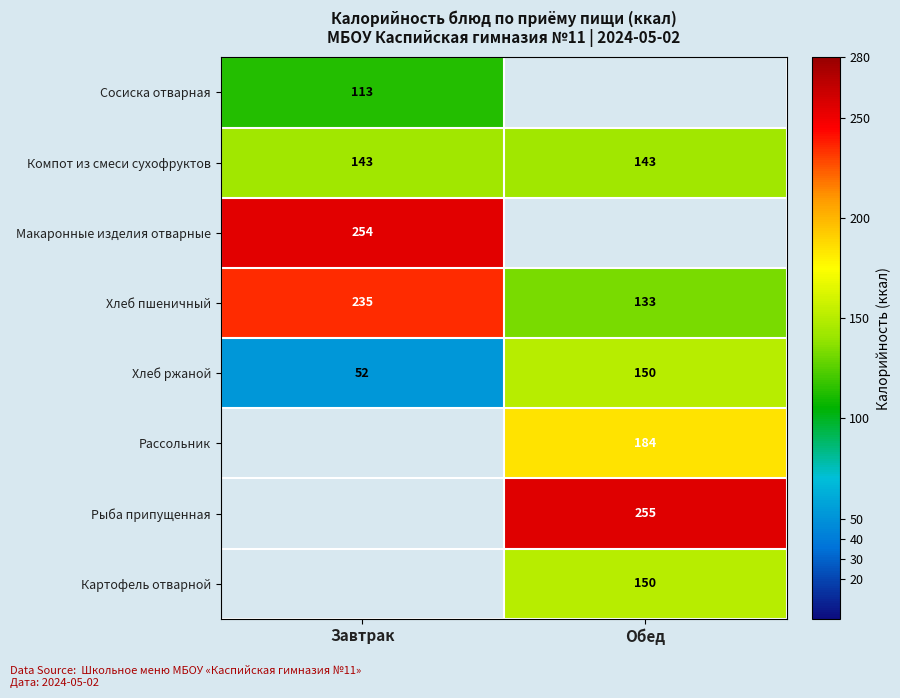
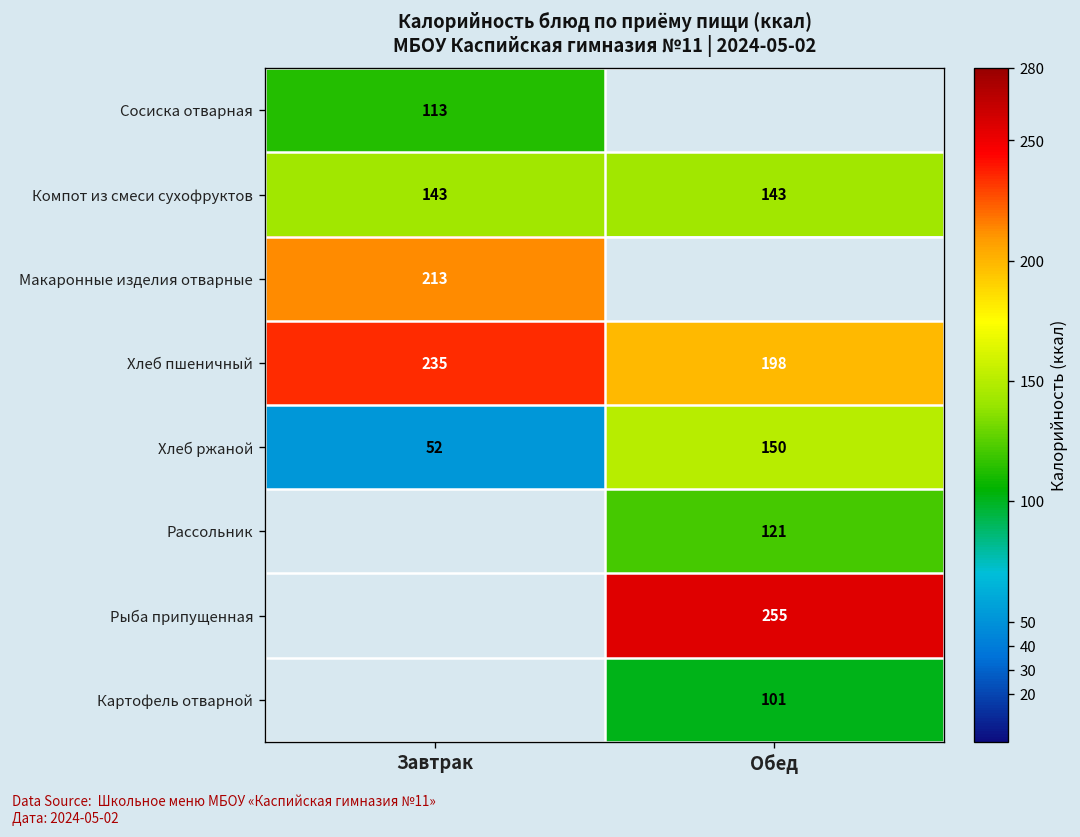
Макаронные изделия отварные, Завтрак: 254 -> 213
Хлеб пшеничный, Обед: 133 -> 198
Рассольник, Обед: 184 -> 121
Картофель отварной, Обед: 150 -> 101
